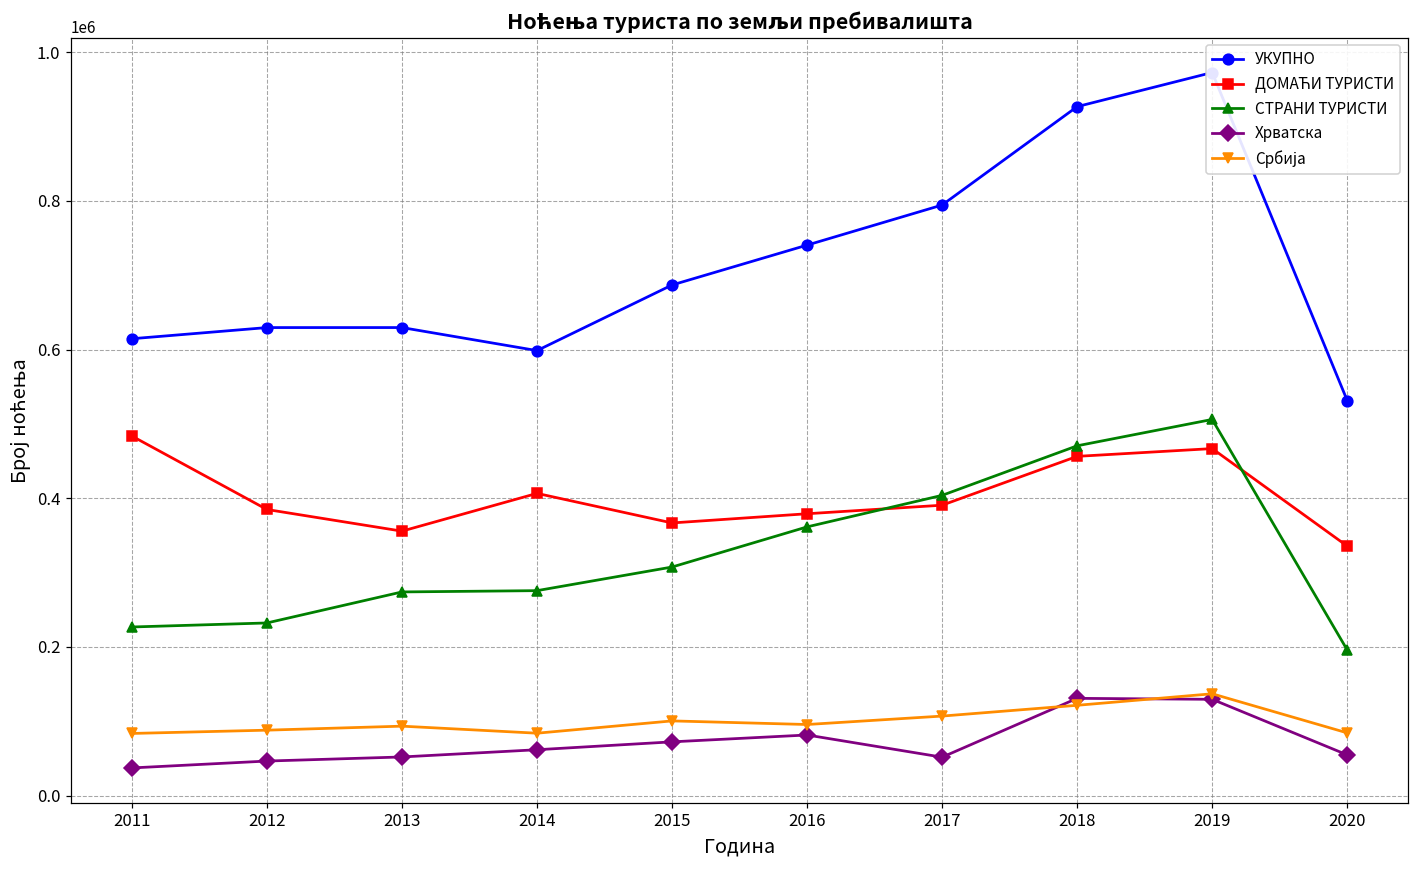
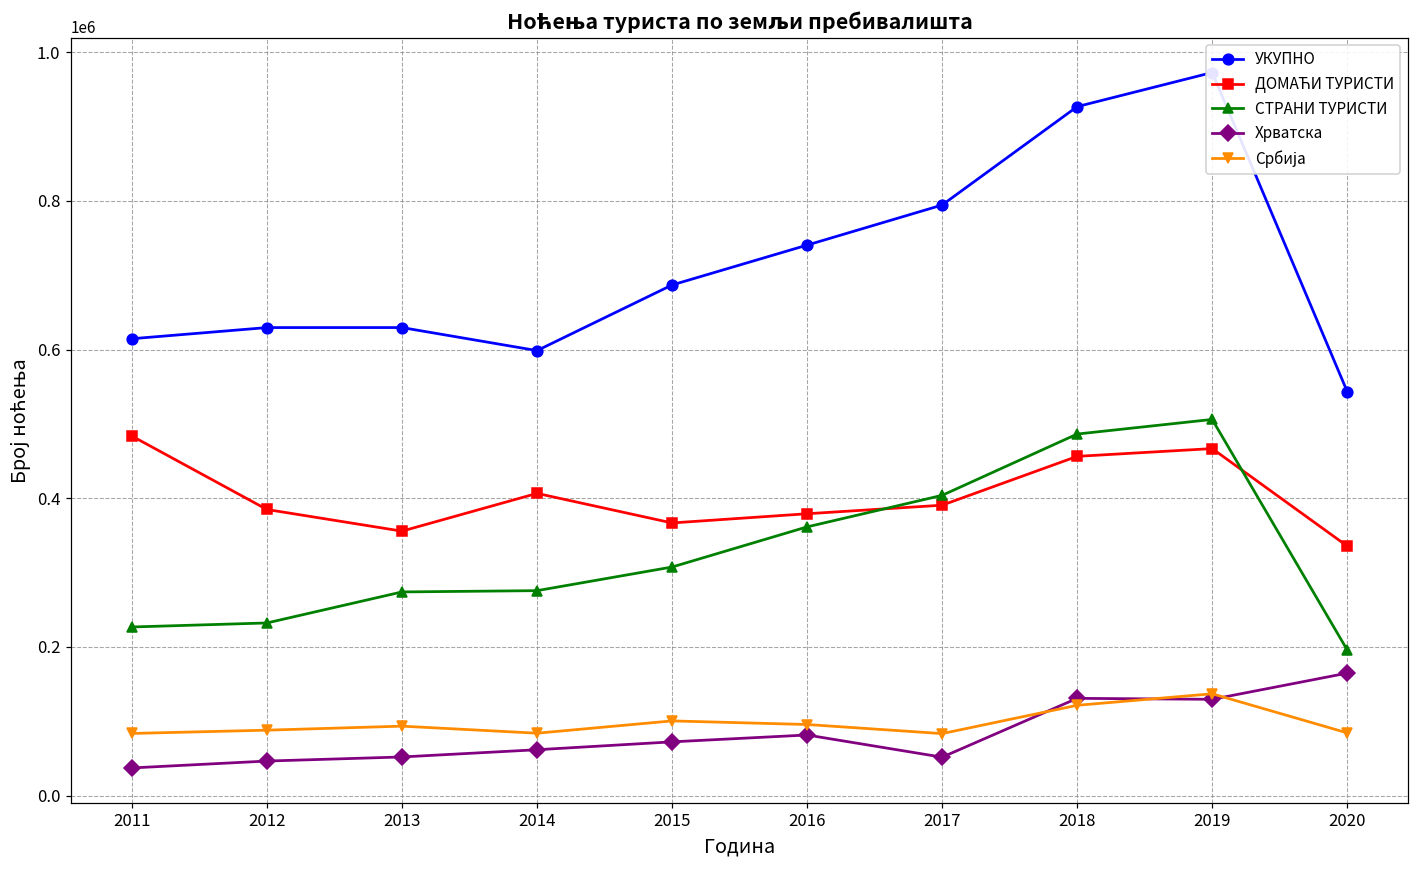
Србија, 2017: 110000 -> 80000
СТРАНИ ТУРИСТИ, 2018: 470000 -> 490000
УКУПНО, 2020: 530000 -> 540000
Хрватска, 2020: 50000 -> 160000
